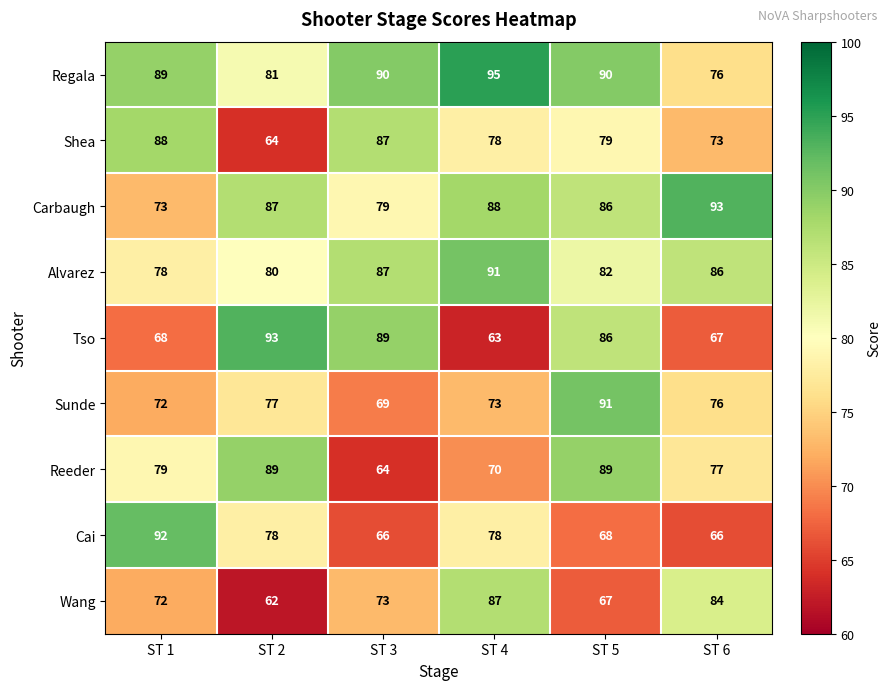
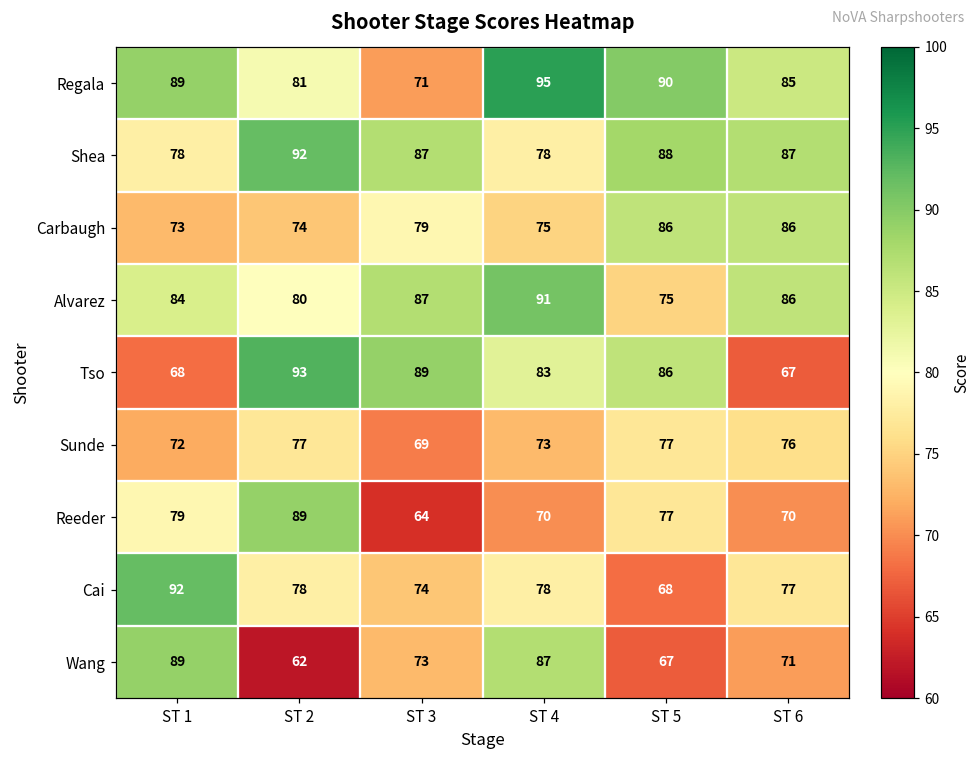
Regala, ST 3: 90 -> 71
Regala, ST 6: 76 -> 85
Shea, ST 1: 88 -> 78
Shea, ST 2: 64 -> 92
Shea, ST 5: 79 -> 88
Shea, ST 6: 73 -> 87
Carbaugh, ST 2: 87 -> 74
Carbaugh, ST 4: 88 -> 75
Carbaugh, ST 6: 93 -> 86
Alvarez, ST 1: 78 -> 84
Alvarez, ST 5: 82 -> 75
Tso, ST 4: 63 -> 83
Sunde, ST 5: 91 -> 77
Reeder, ST 5: 89 -> 77
Reeder, ST 6: 77 -> 70
Cai, ST 3: 66 -> 74
Cai, ST 6: 66 -> 77
Wang, ST 1: 72 -> 89
Wang, ST 6: 84 -> 71
